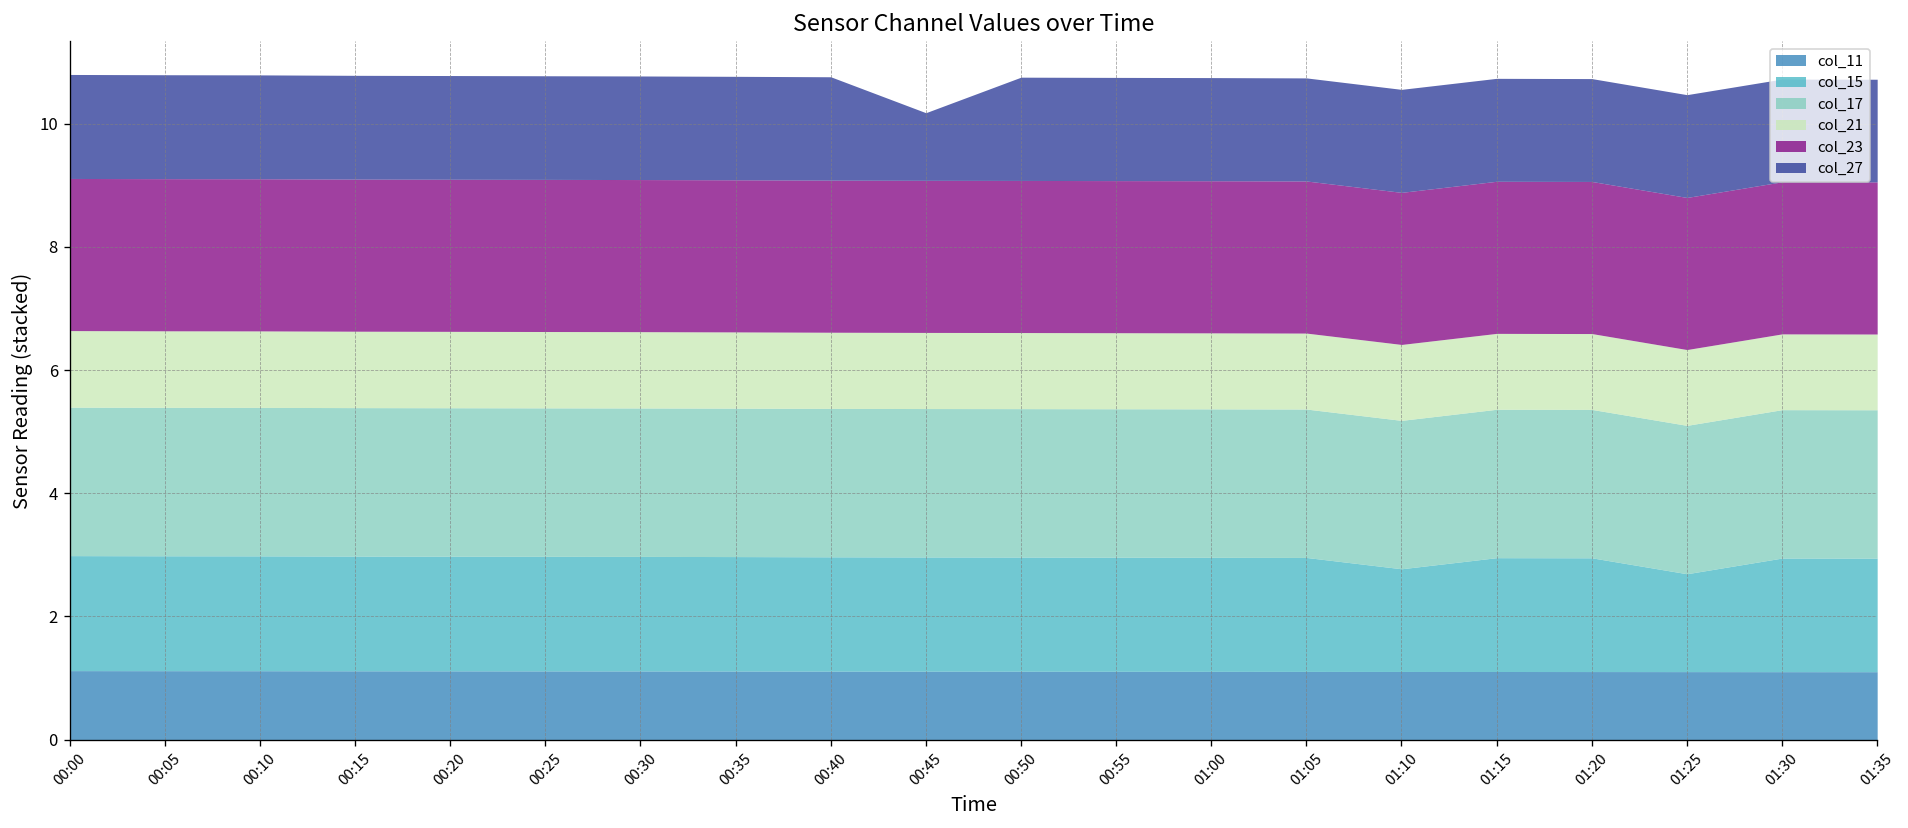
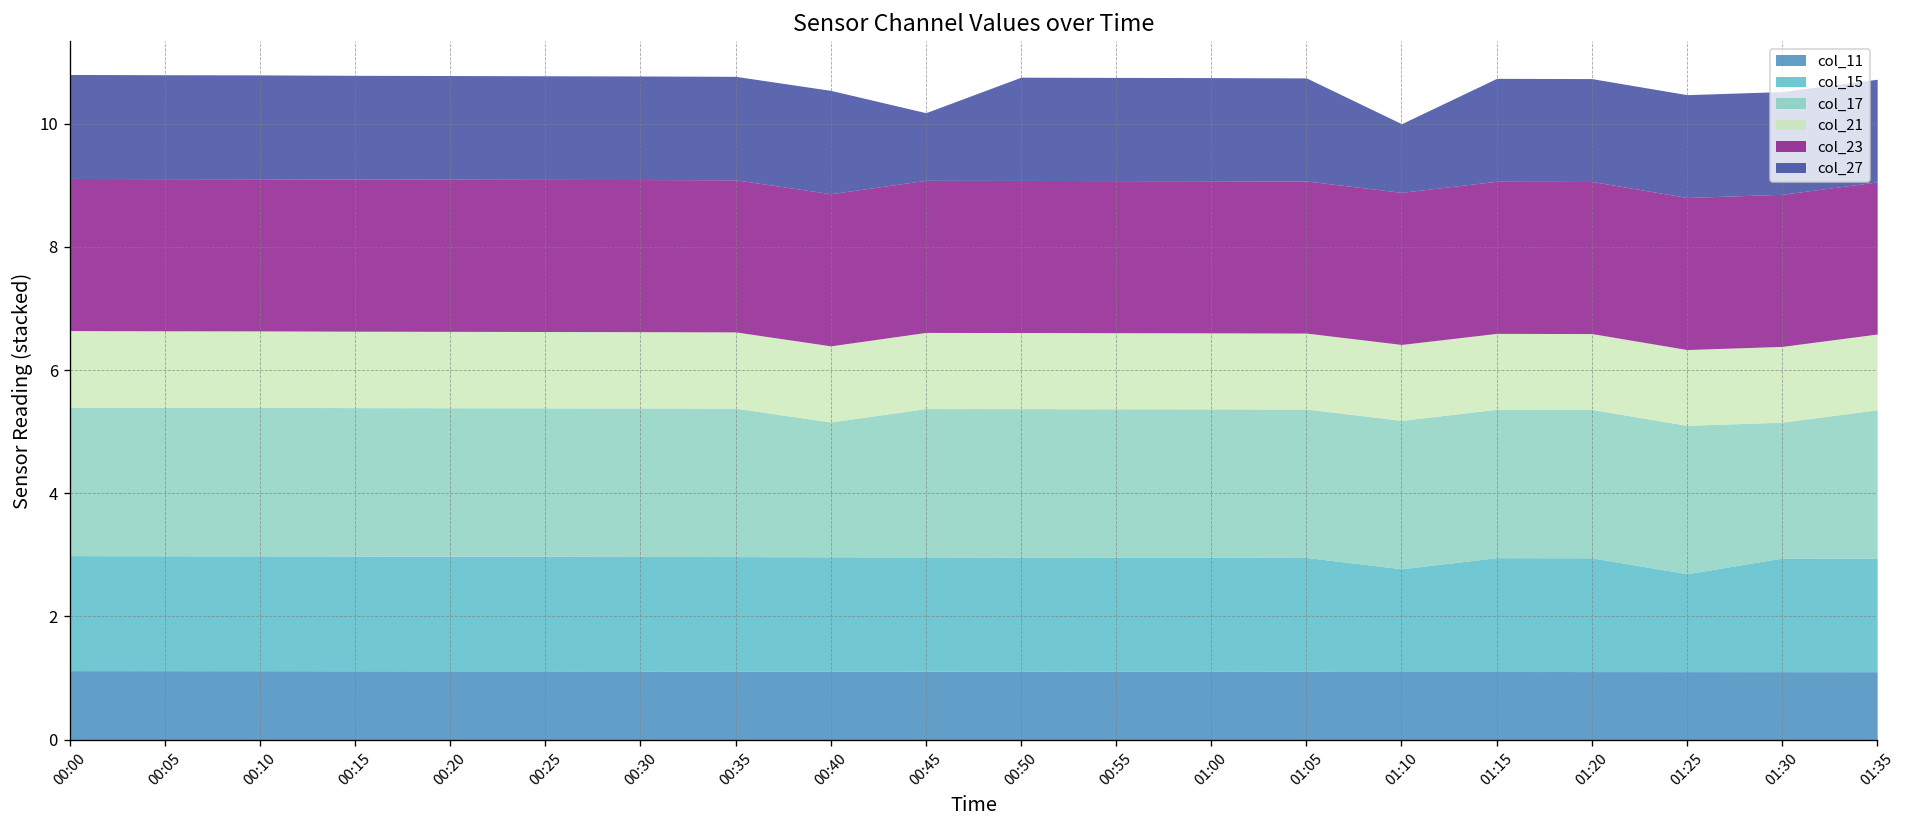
col_17, 00:40: 2.4 -> 2.2
col_27, 01:10: 1.7 -> 1.1
col_17, 01:30: 2.4 -> 2.2
